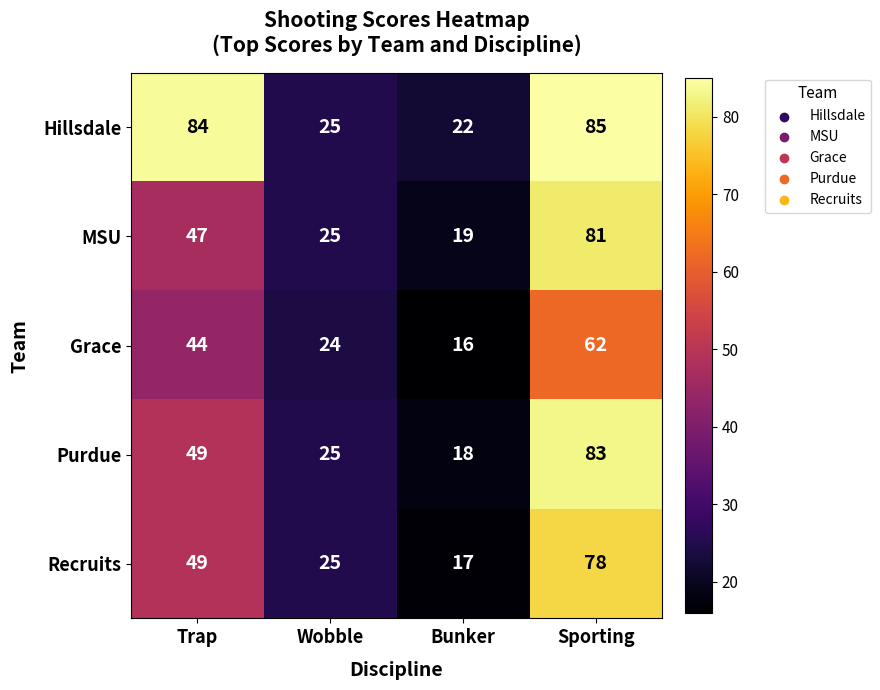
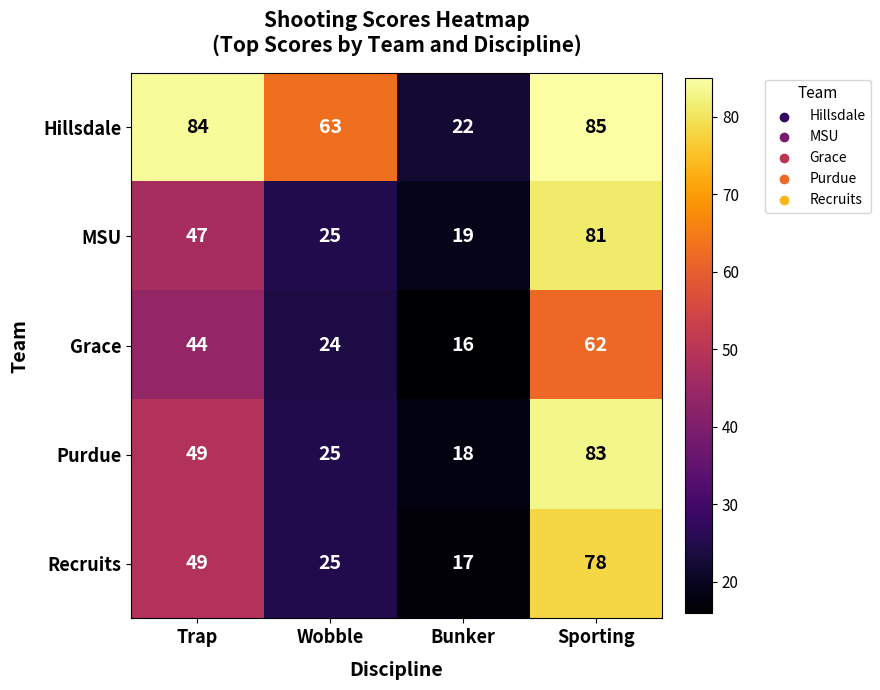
Hillsdale, Wobble: 25 -> 63
